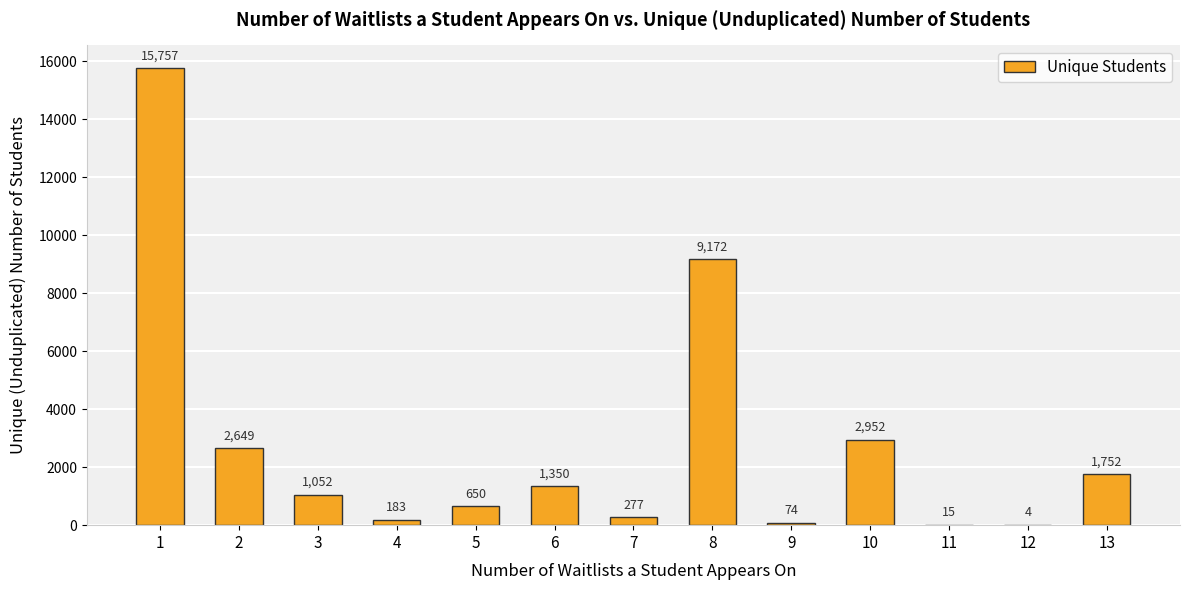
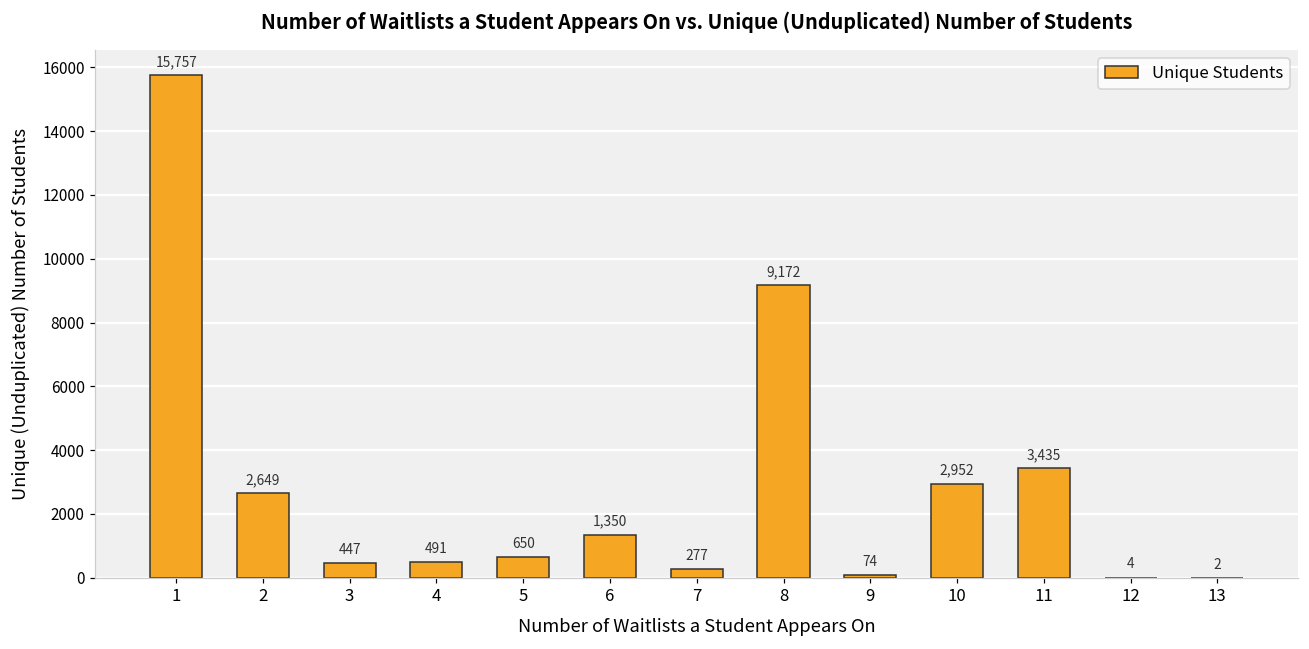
3: 1,052 -> 447
4: 183 -> 491
11: 15 -> 3,435
13: 1,752 -> 2
